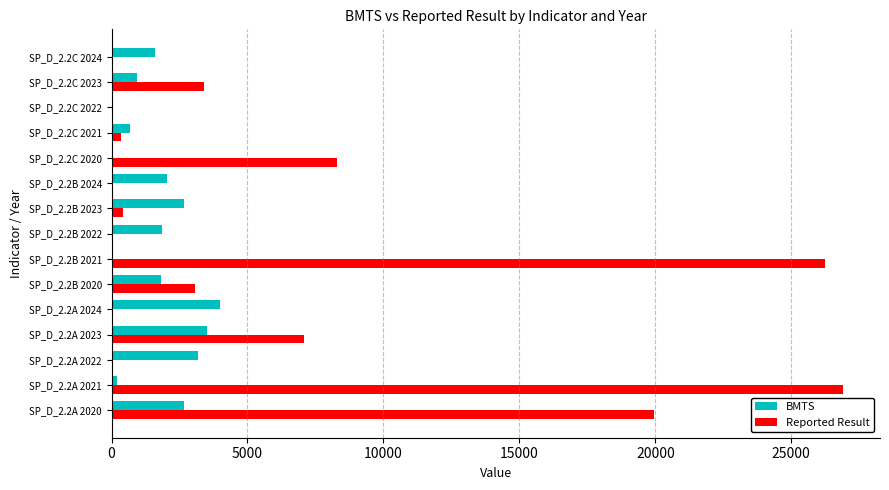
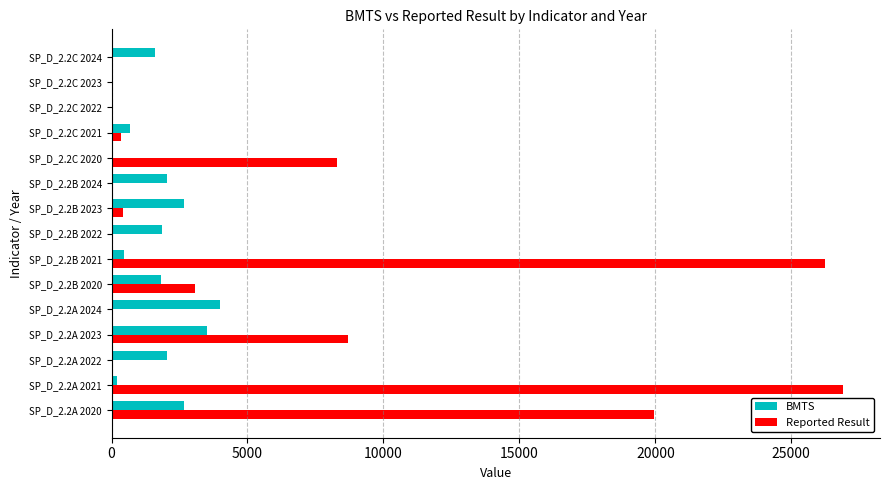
BMTS, SP_D_2.2C 2023: 900 -> 0
Reported Result, SP_D_2.2C 2023: 3400 -> 100
BMTS, SP_D_2.2B 2021: 0 -> 500
Reported Result, SP_D_2.2A 2023: 7100 -> 8700
BMTS, SP_D_2.2A 2022: 3200 -> 2100
